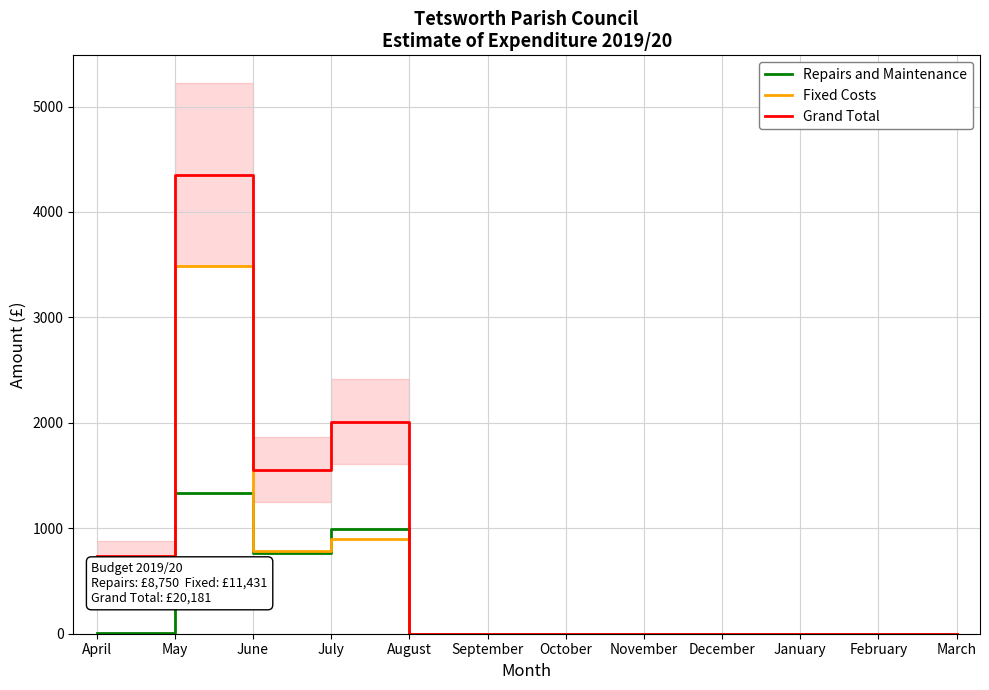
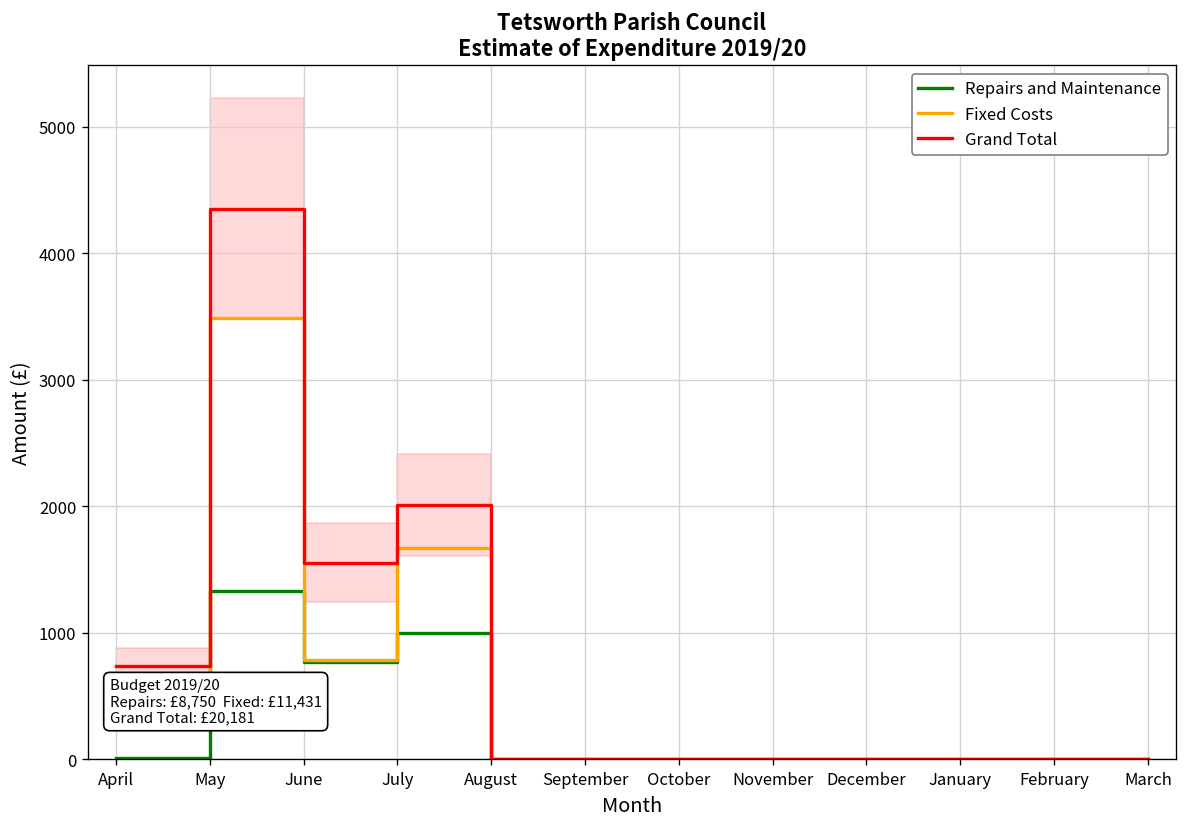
Fixed Costs, July: 890 -> 1670
